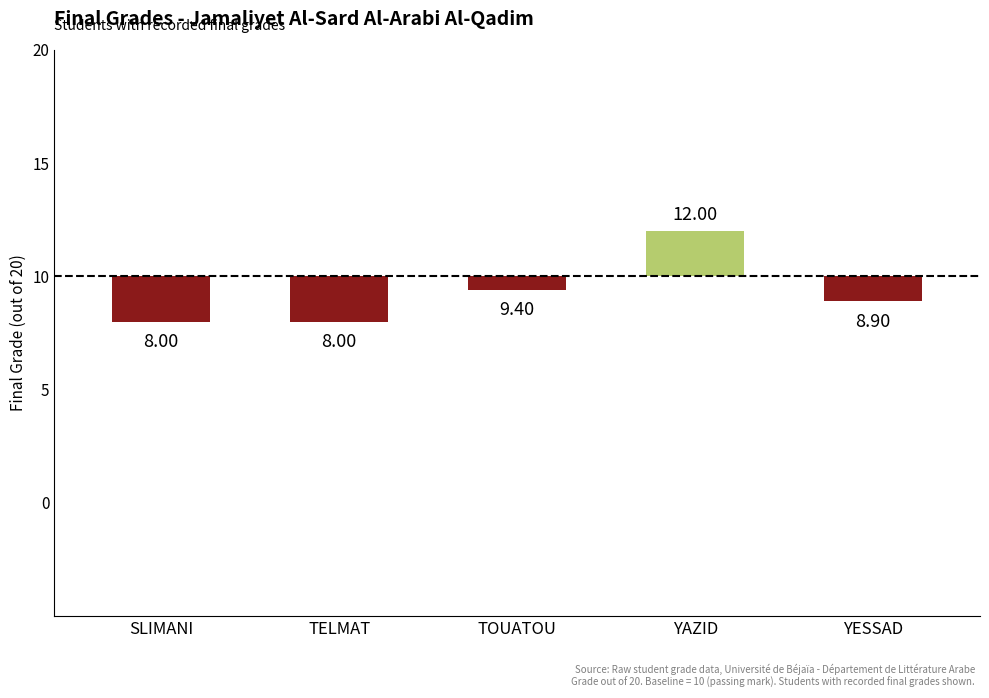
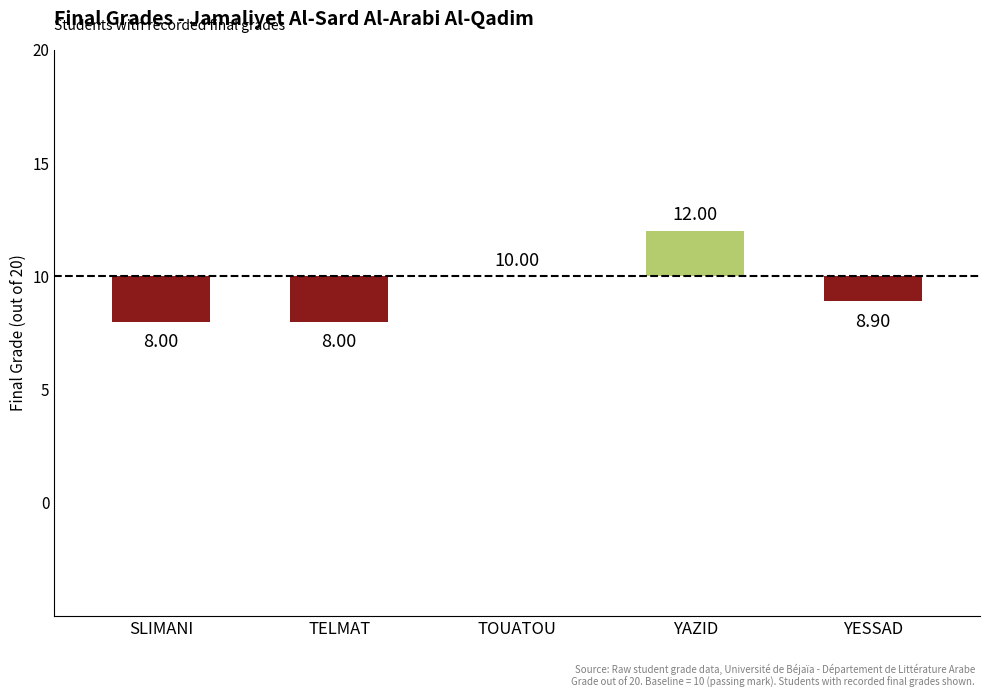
TOUATOU: 9.40 -> 10.00
